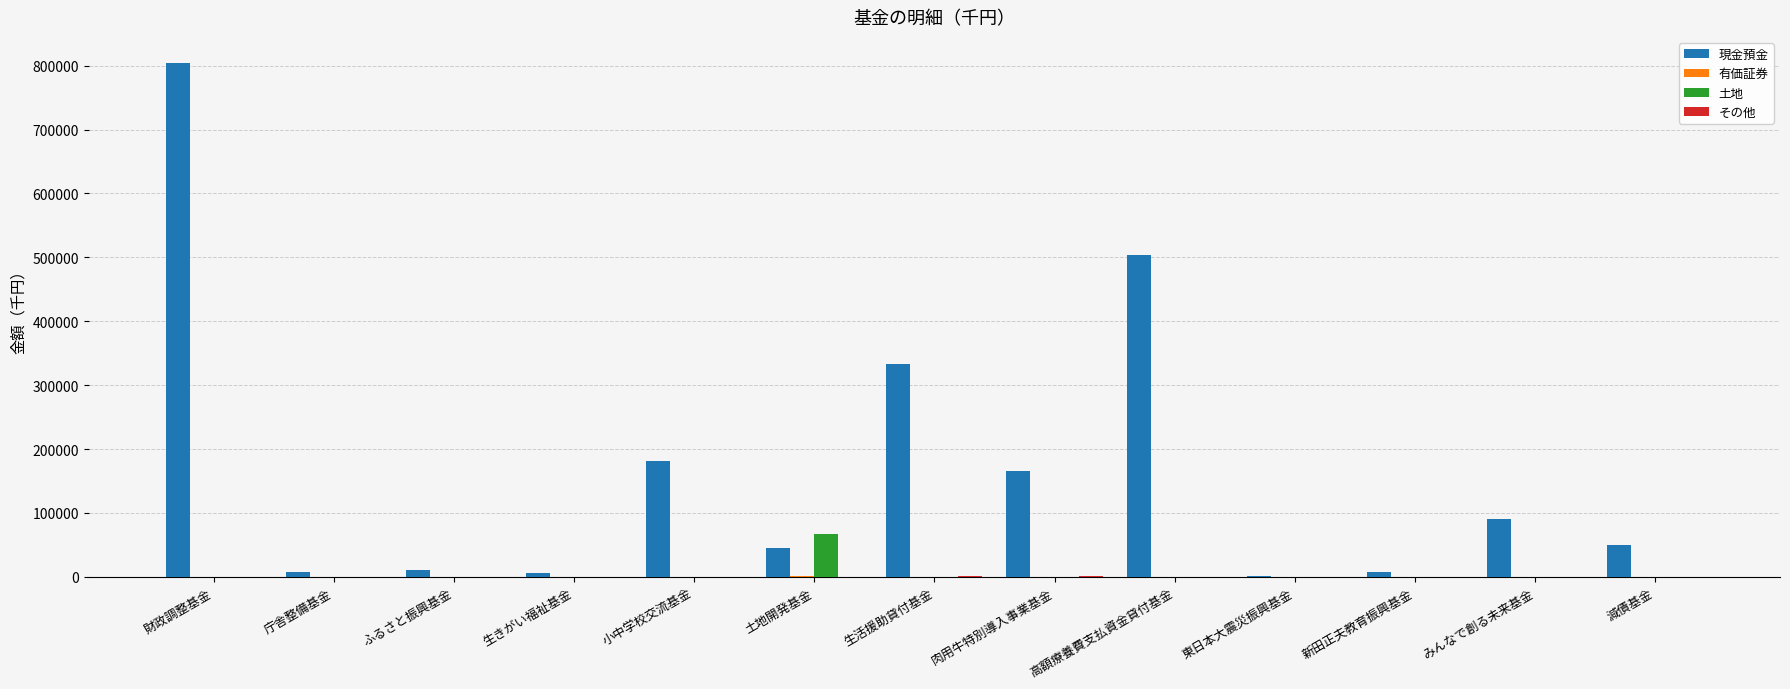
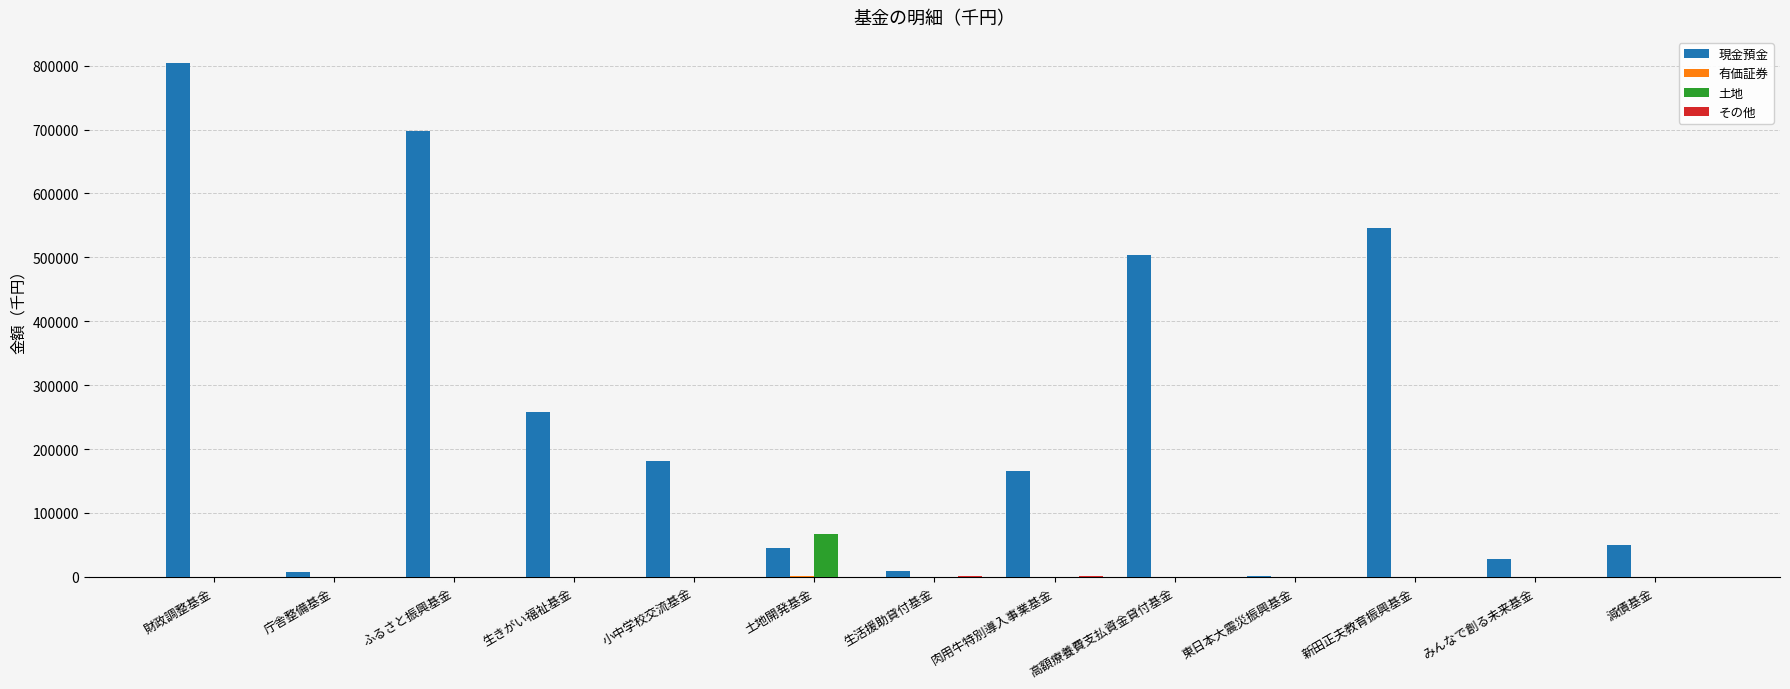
現金預金, ふるさと振興基金: 10000 -> 700000
現金預金, 生きがい福祉基金: 10000 -> 260000
現金預金, 生活援助貸付基金: 330000 -> 10000
現金預金, 新田正夫教育振興基金: 10000 -> 550000
現金預金, みんなで創る未来基金: 90000 -> 30000
